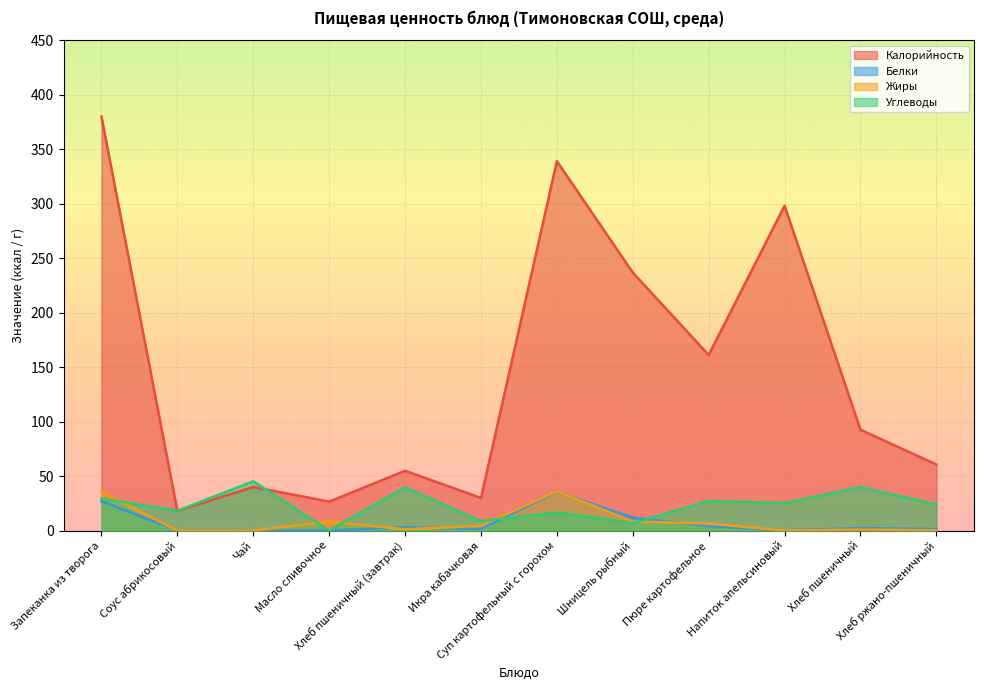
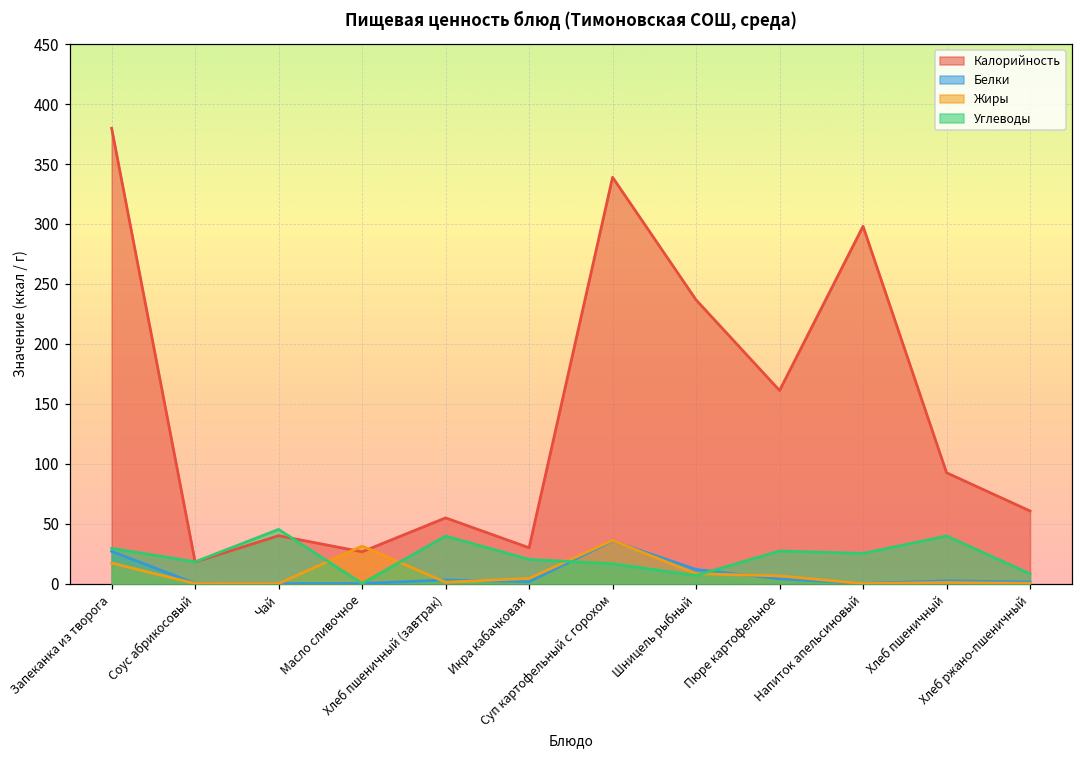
Жиры, Запеканка из творога: 35 -> 17
Жиры, Масло сливочное: 8 -> 31
Углеводы, Икра кабачковая: 9 -> 20
Углеводы, Хлеб ржано-пшеничный: 24 -> 8
